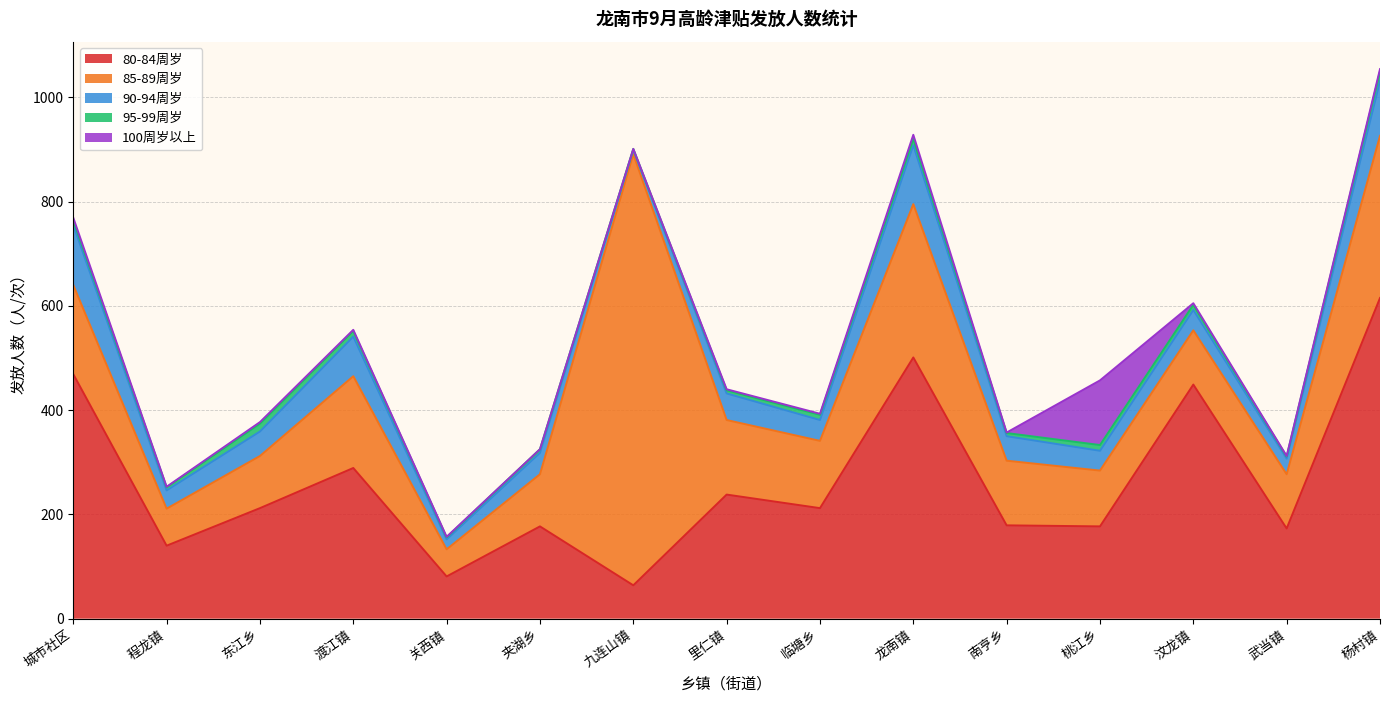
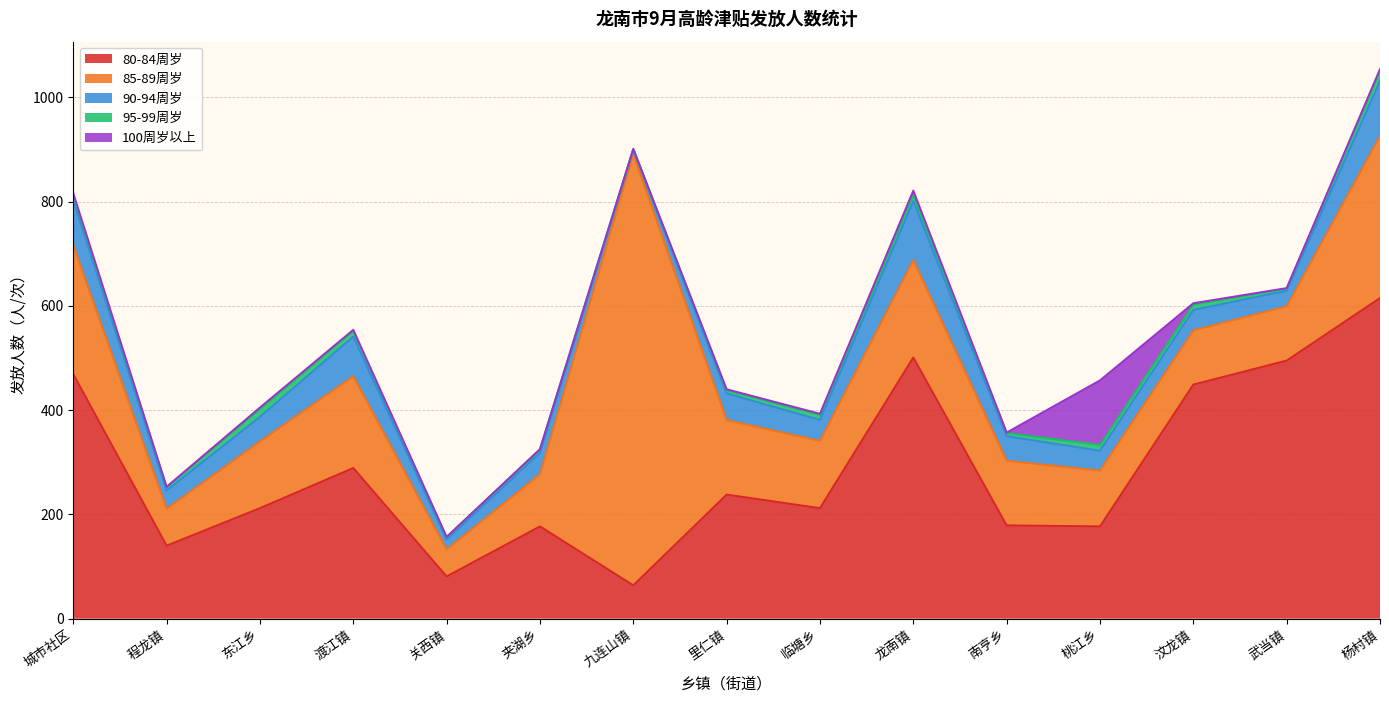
85-89周岁, 城市社区: 170 -> 250
90-94周岁, 城市社区: 120 -> 90
85-89周岁, 东江乡: 100 -> 130
85-89周岁, 龙南镇: 290 -> 190
80-84周岁, 武当镇: 170 -> 500
